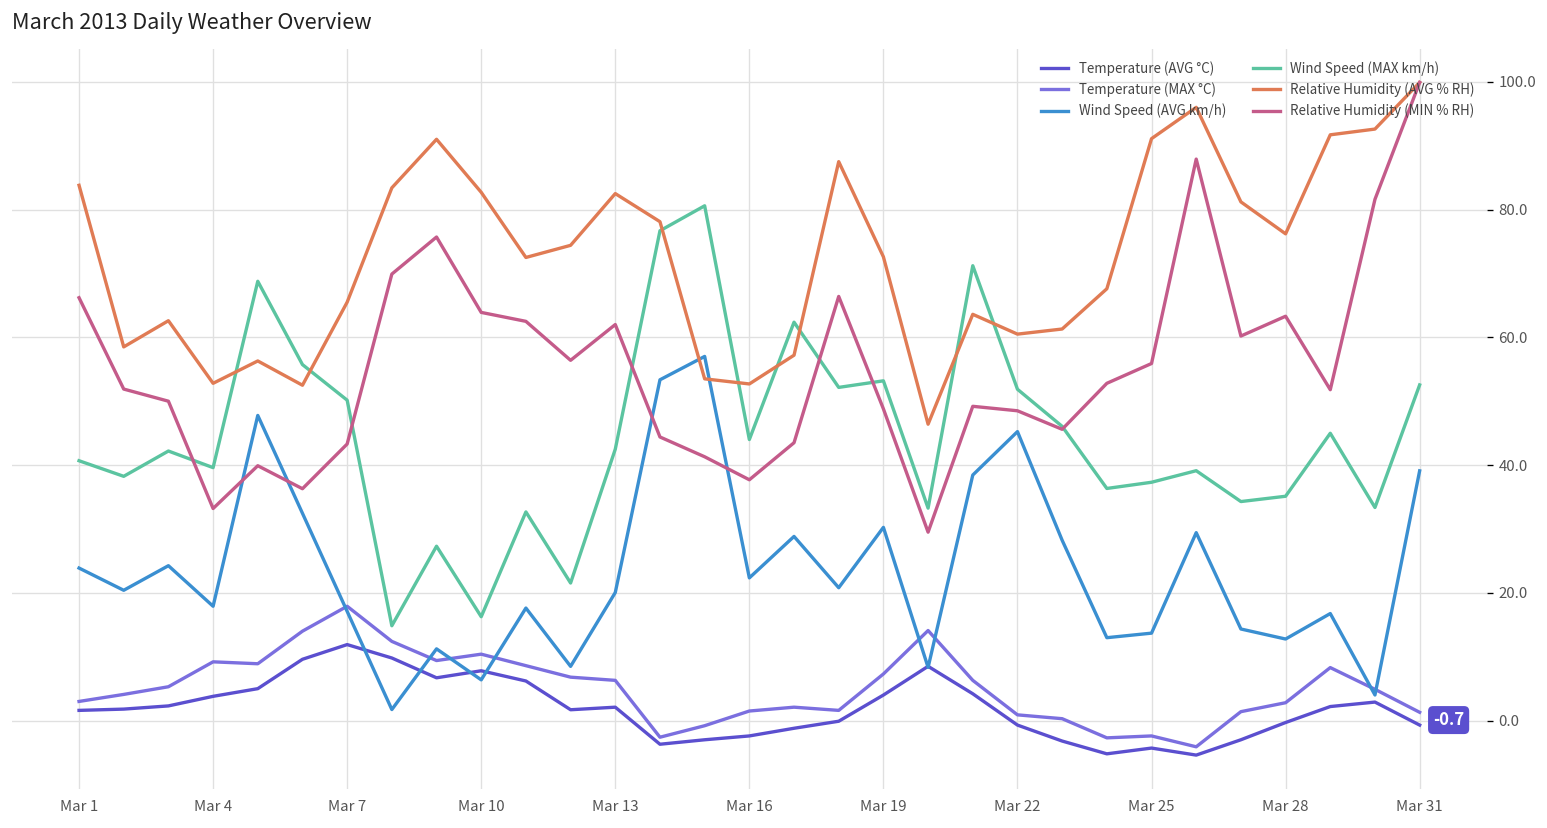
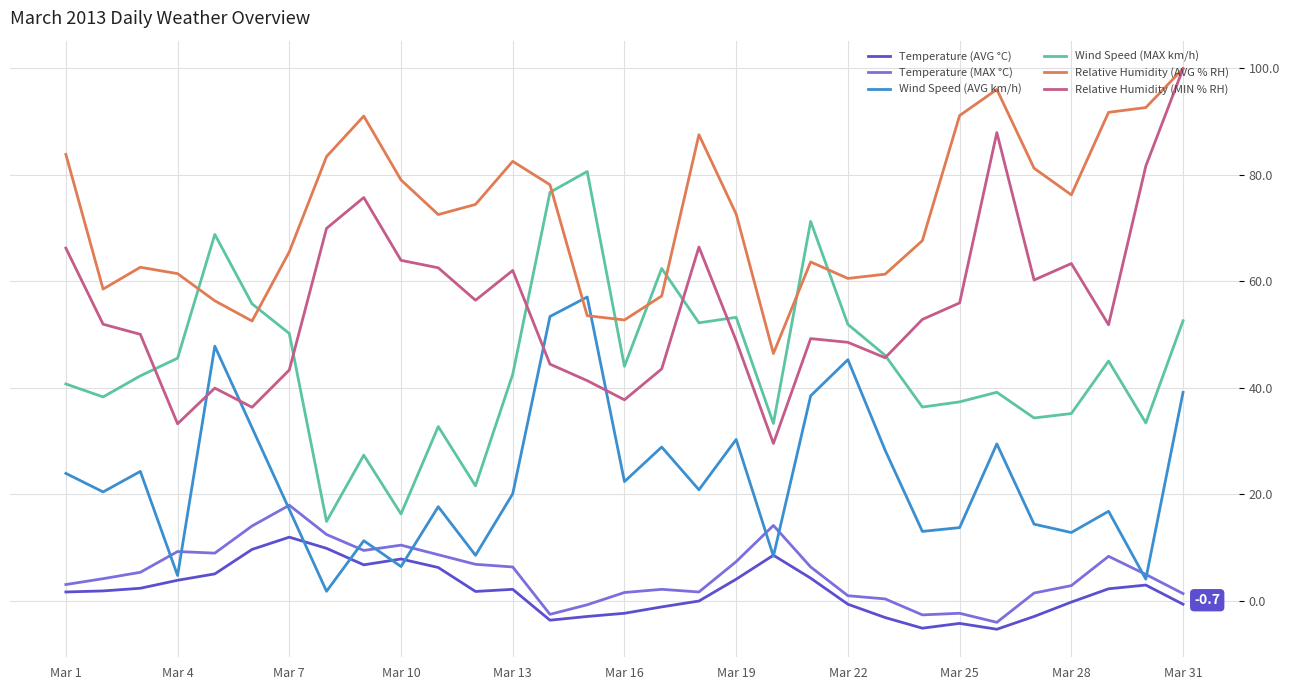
Wind Speed (AVG km/h), Mar 4: 18 -> 5
Wind Speed (MAX km/h), Mar 4: 40 -> 46
Relative Humidity (AVG % RH), Mar 4: 53 -> 61
Relative Humidity (AVG % RH), Mar 10: 83 -> 79
